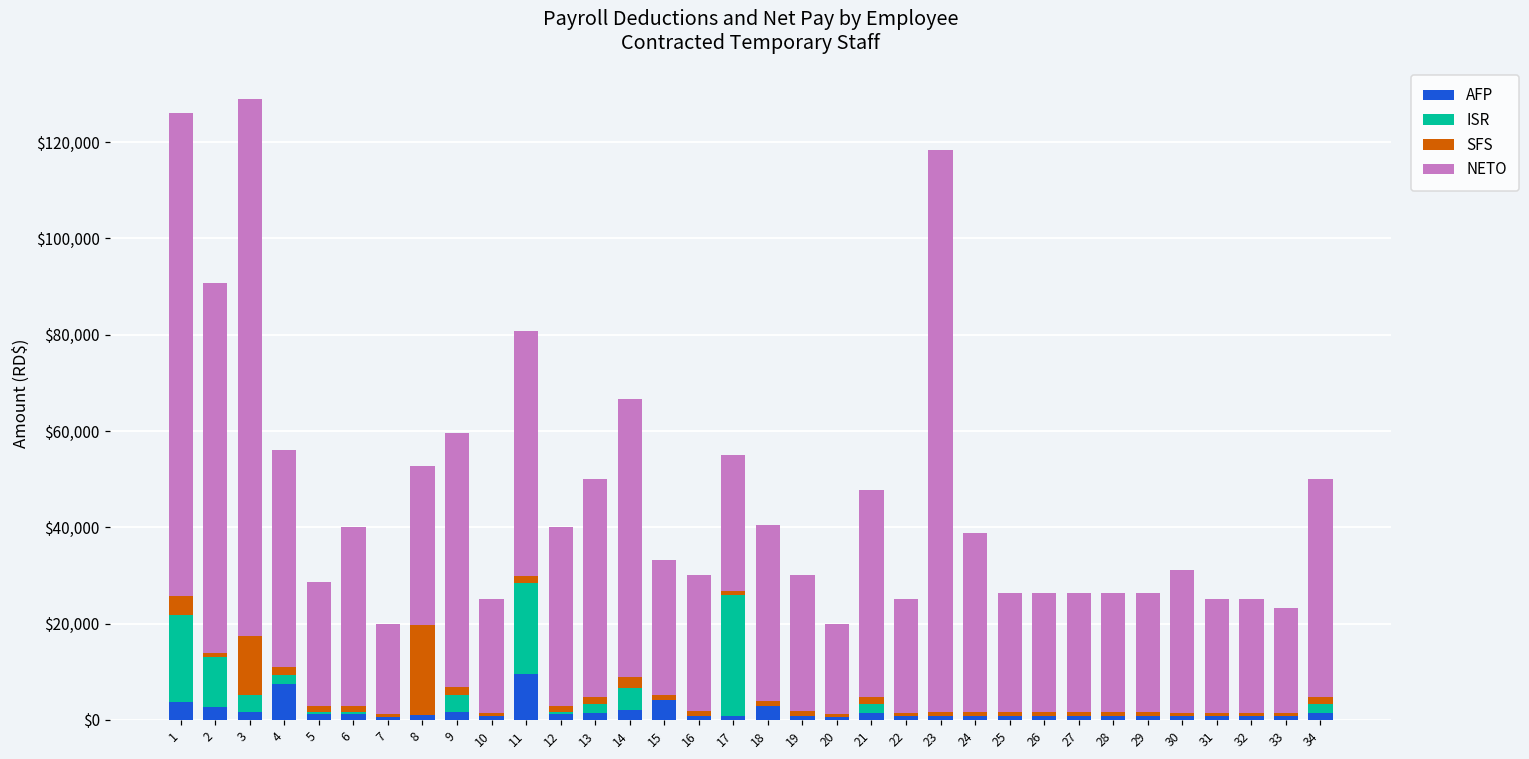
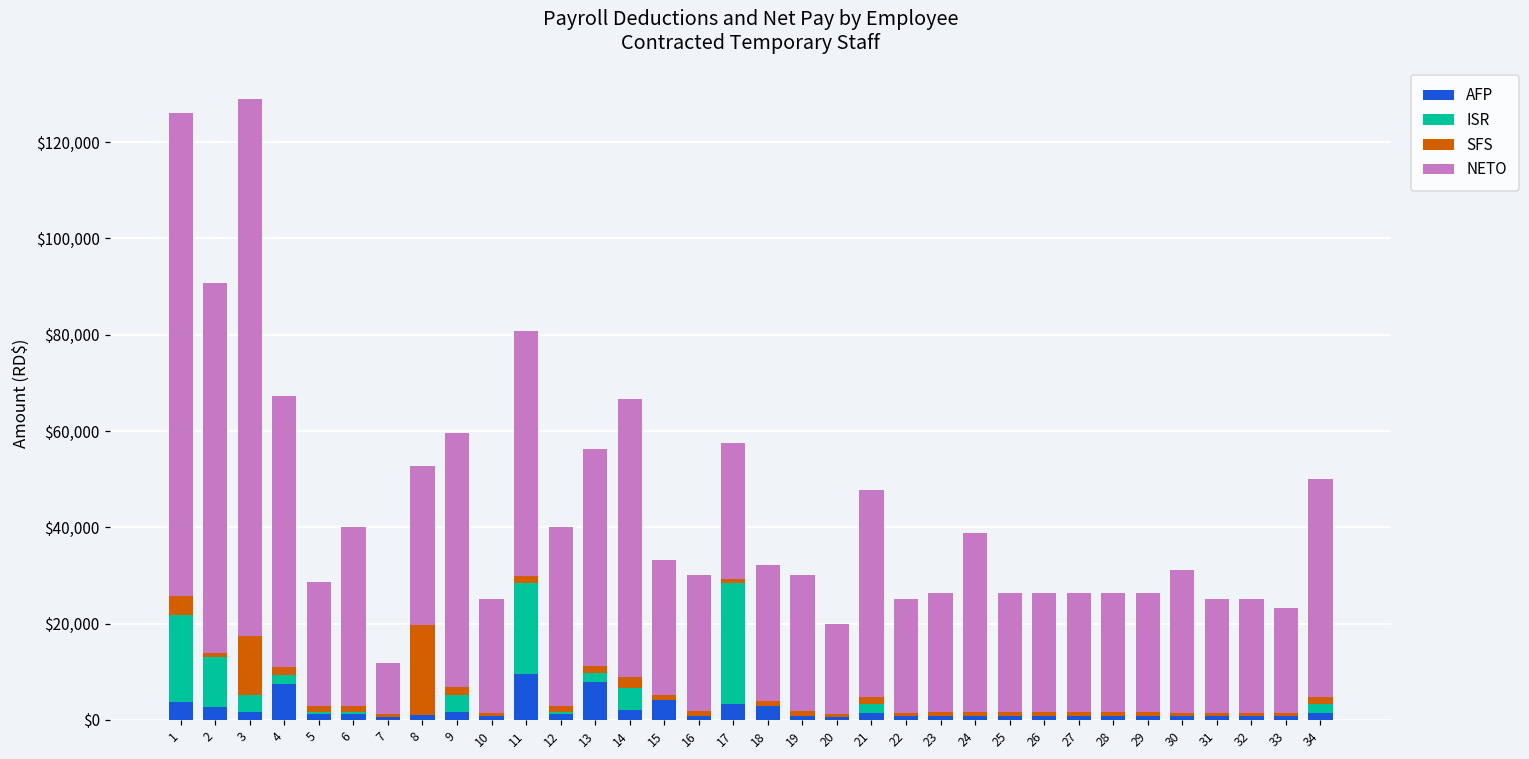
NETO, 4: $45,000 -> $56,000
NETO, 7: $19,000 -> $11,000
AFP, 13: $1,000 -> $8,000
AFP, 17: $1,000 -> $3,000
NETO, 18: $37,000 -> $28,000
NETO, 23: $117,000 -> $25,000
